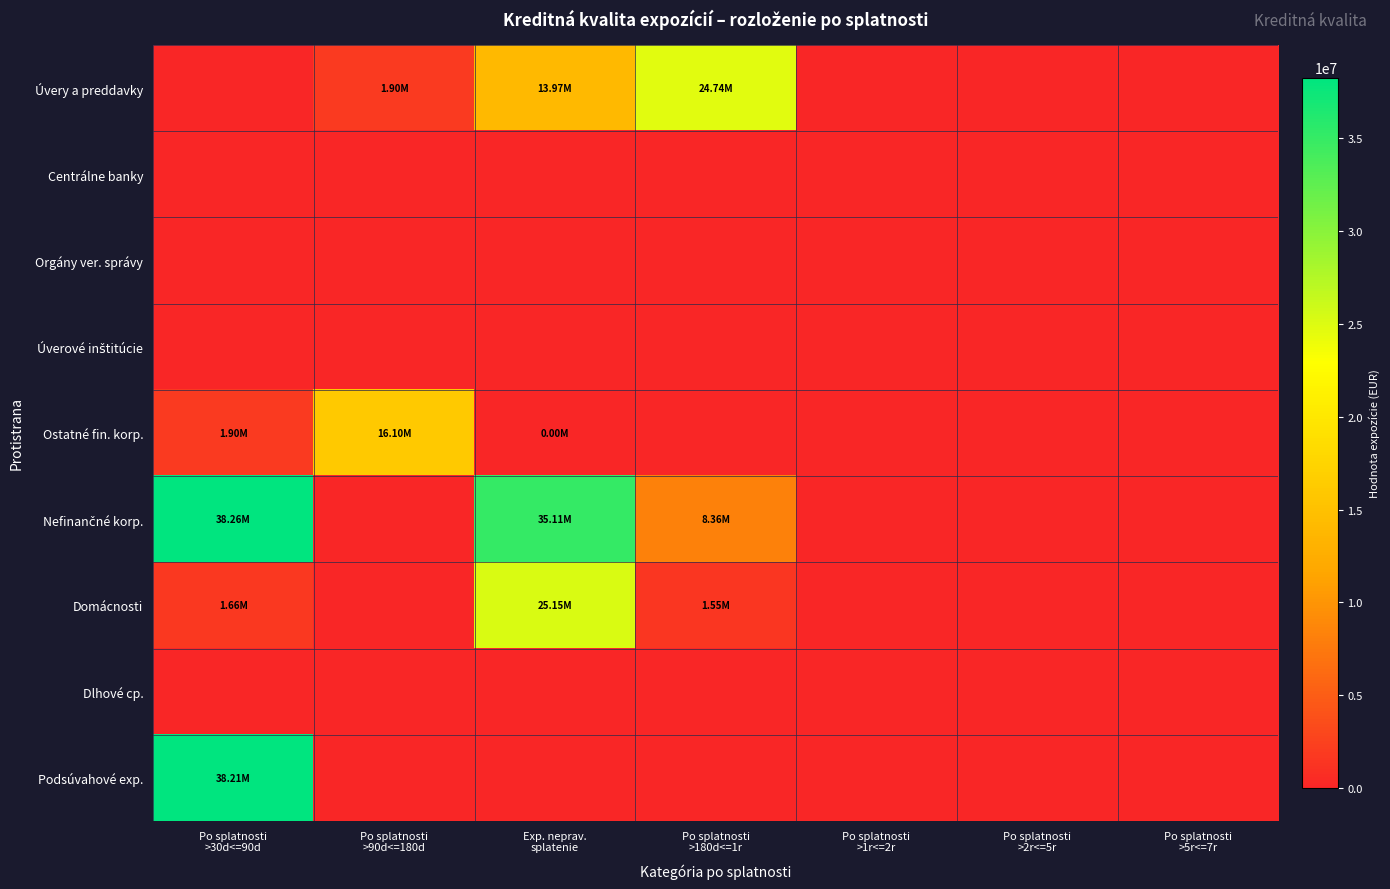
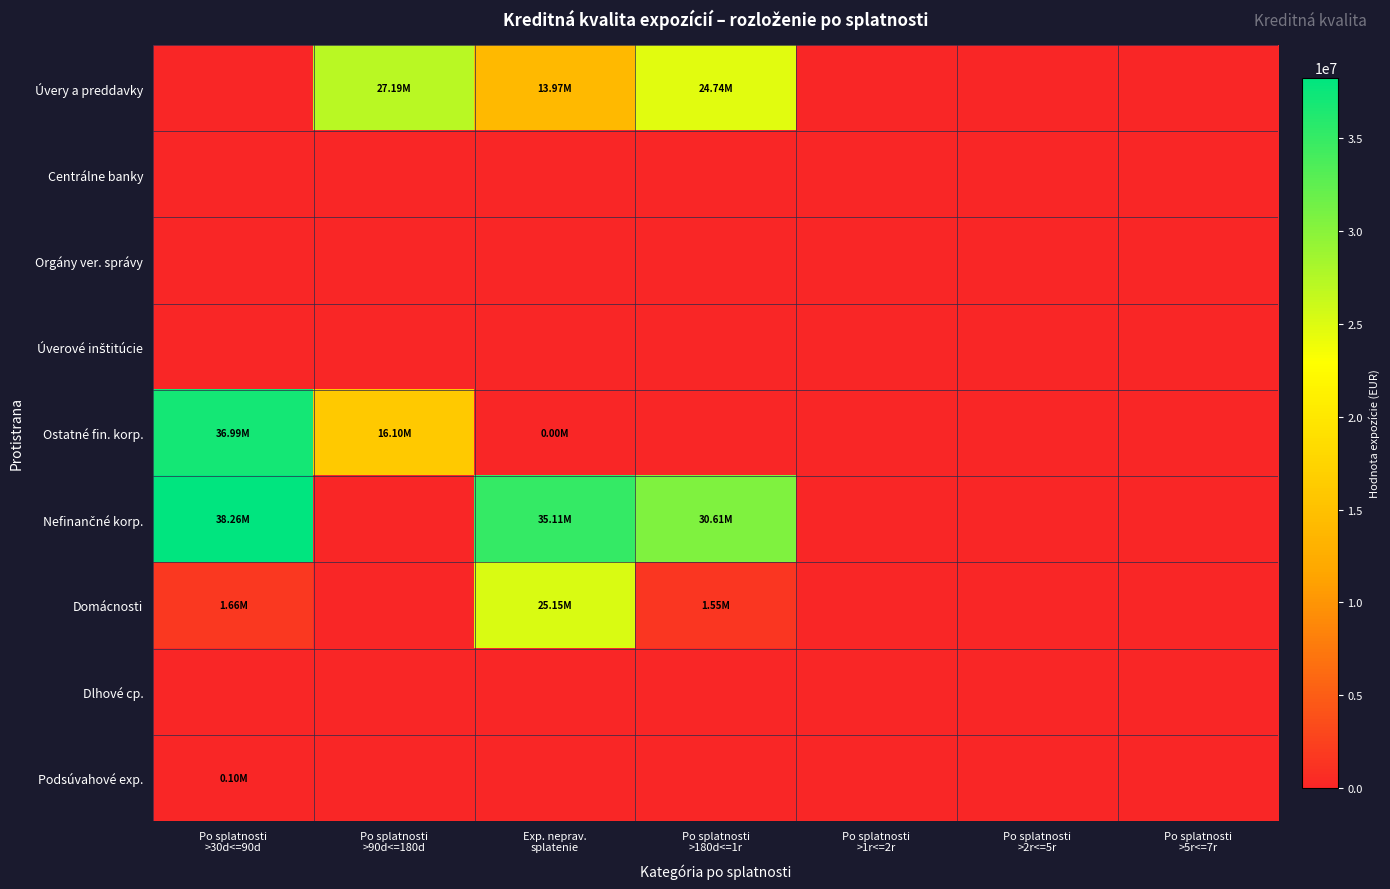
Úvery a preddavky, Po splatnosti >90d<=180d: 1.90M -> 27.19M
Ostatné fin. korp., Po splatnosti >30d<=90d: 1.90M -> 36.99M
Nefinančné korp., Po splatnosti >180d<=1r: 8.36M -> 30.61M
Podsúvahové exp., Po splatnosti >30d<=90d: 38.21M -> 0.10M
